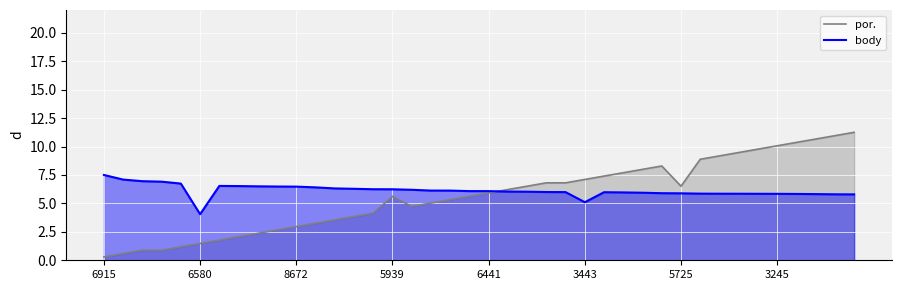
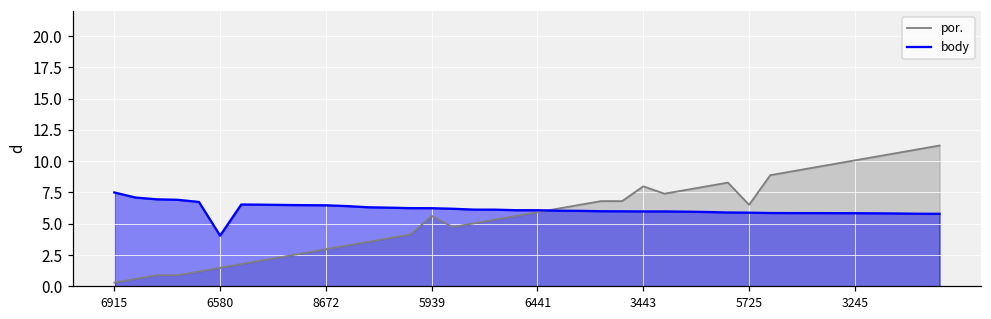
por., 3443: 7.1 -> 8.0
body, 3443: 5.1 -> 6.0
